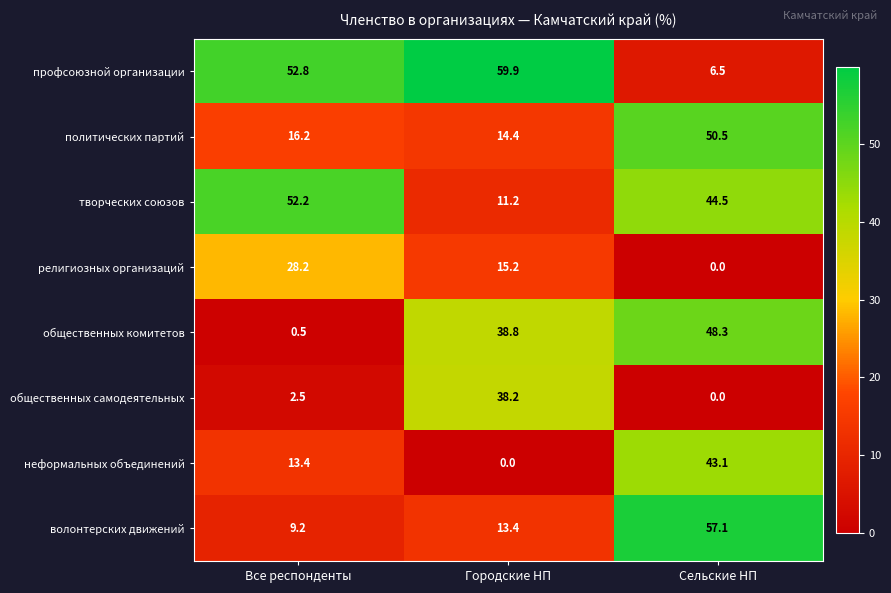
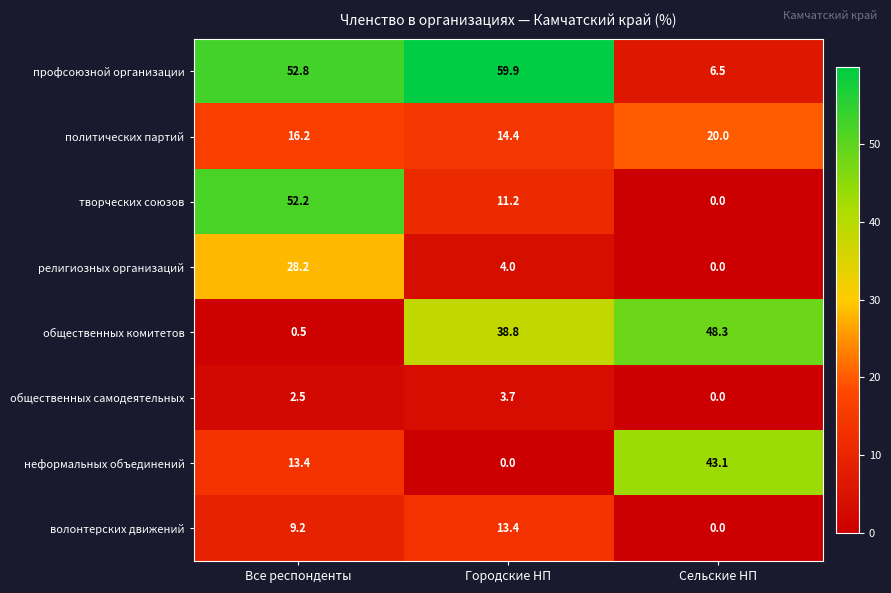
политических партий, Сельские НП: 50.5 -> 20.0
творческих союзов, Сельские НП: 44.5 -> 0.0
религиозных организаций, Городские НП: 15.2 -> 4.0
общественных самодеятельных, Городские НП: 38.2 -> 3.7
волонтерских движений, Сельские НП: 57.1 -> 0.0
